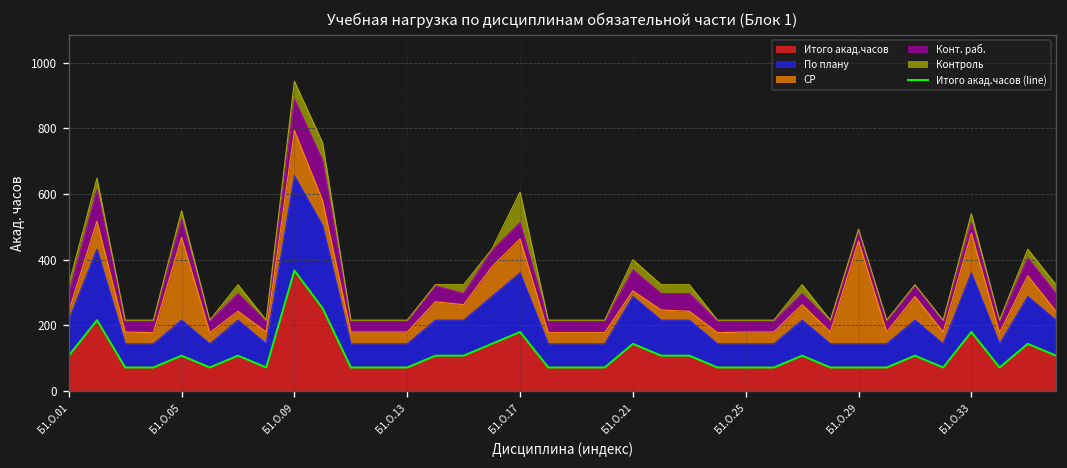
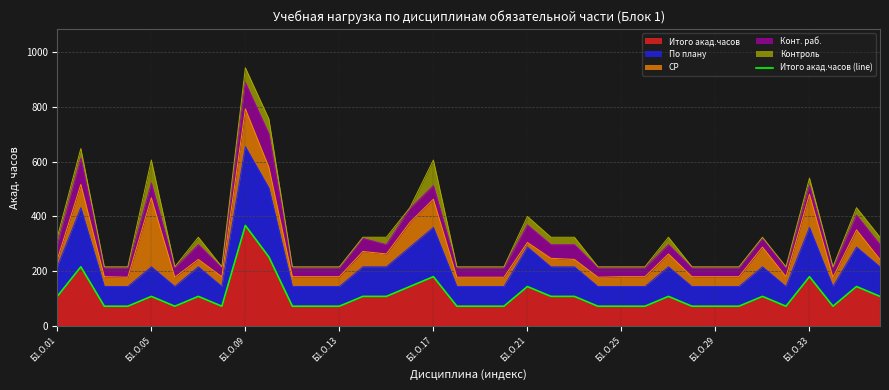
Контроль, Б1.О.05: 30 -> 80
СР, Б1.О.29: 310 -> 40
